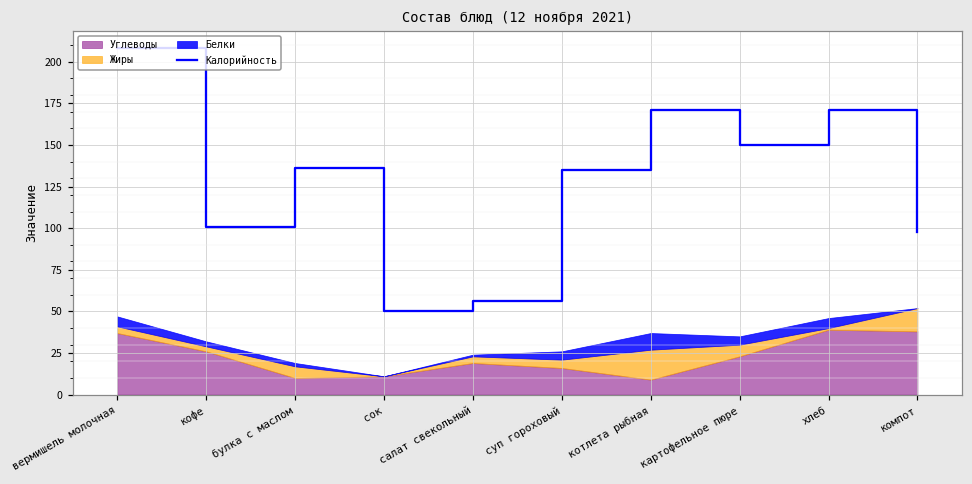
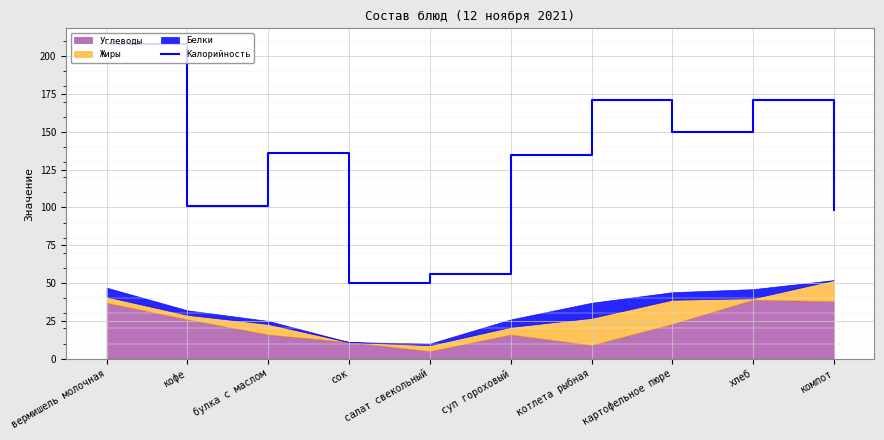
Углеводы, булка с маслом: 10 -> 16
Углеводы, салат свекольный: 19 -> 5
Жиры, картофельное пюре: 7 -> 16
